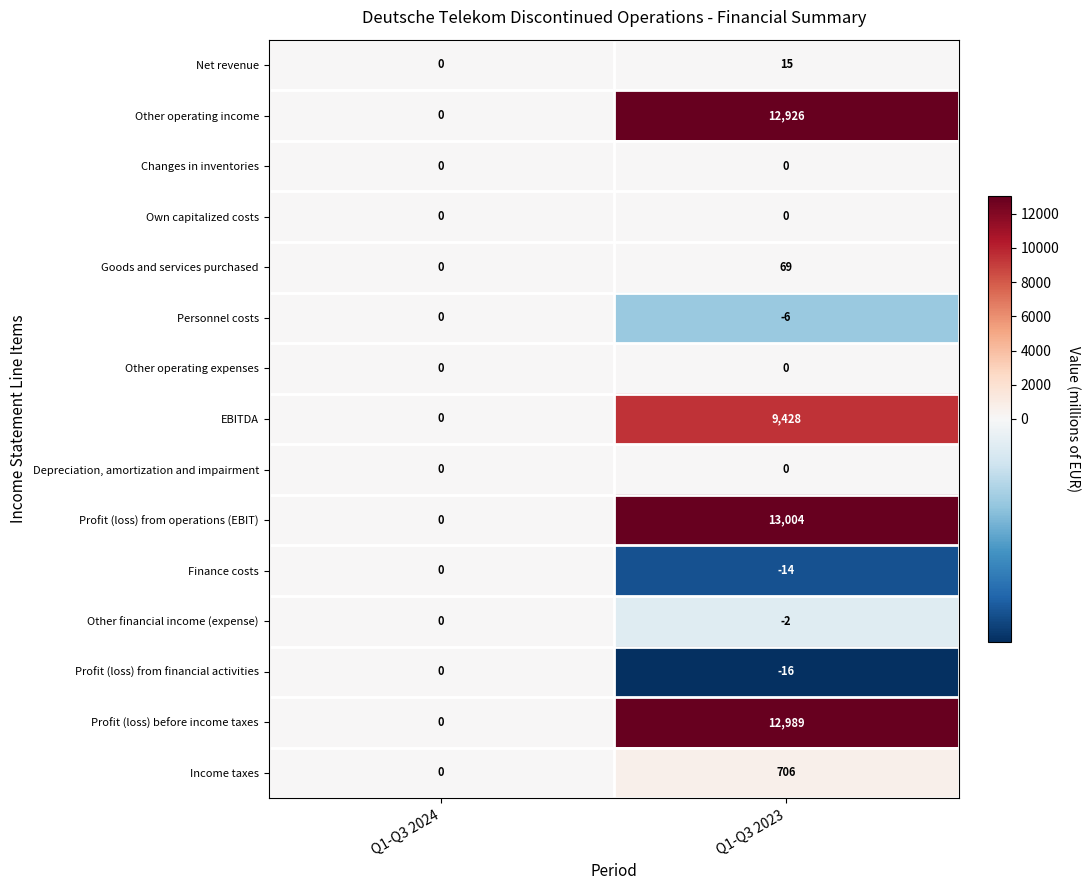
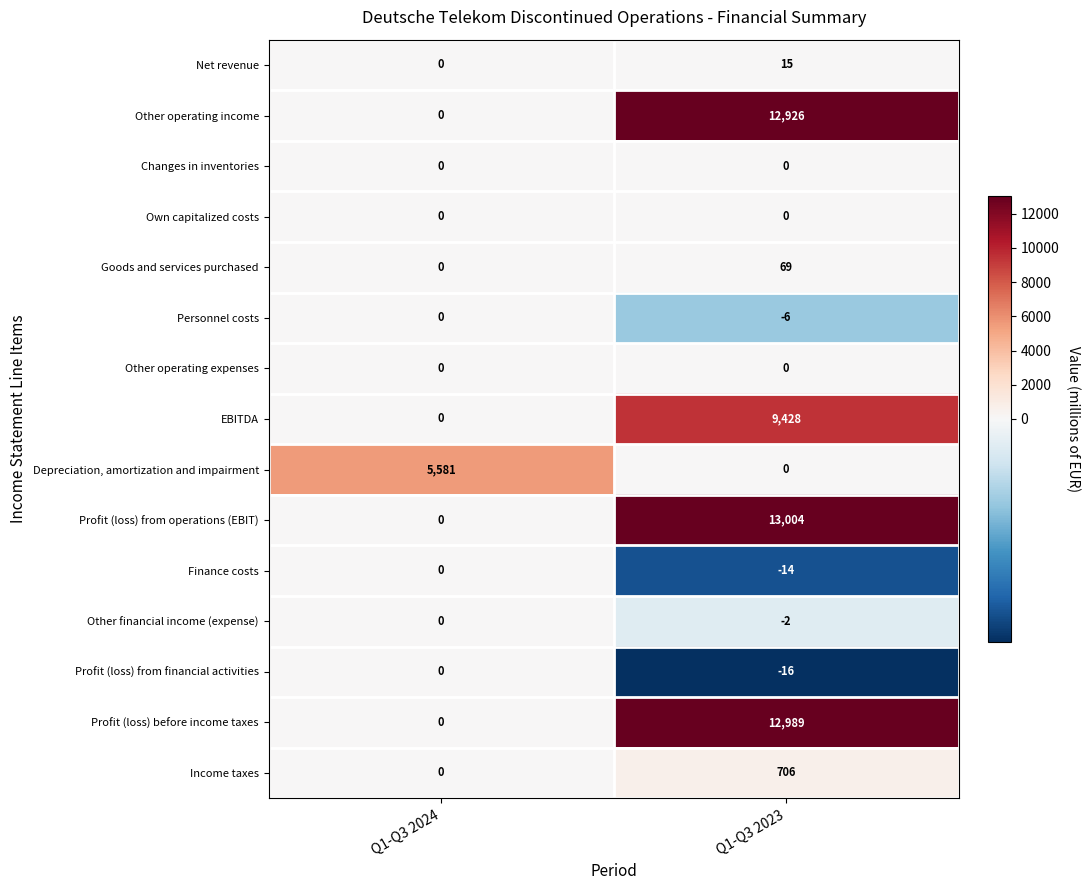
Depreciation, amortization and impairment, Q1-Q3 2024: 0 -> 5,581
